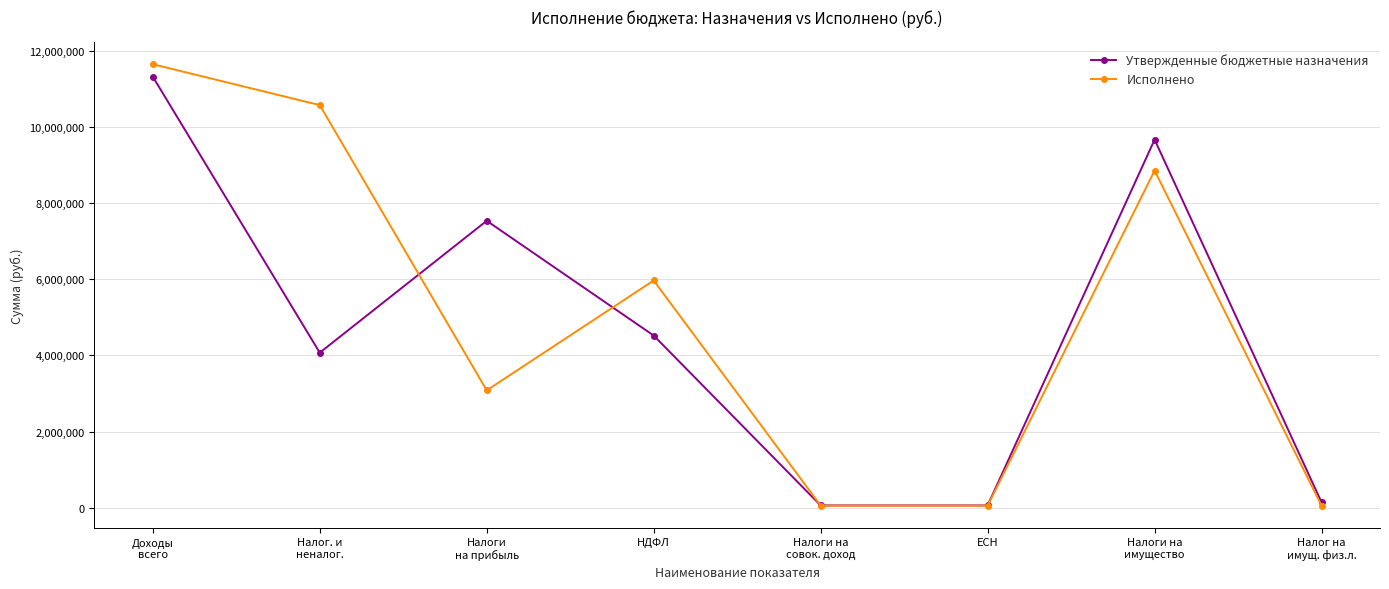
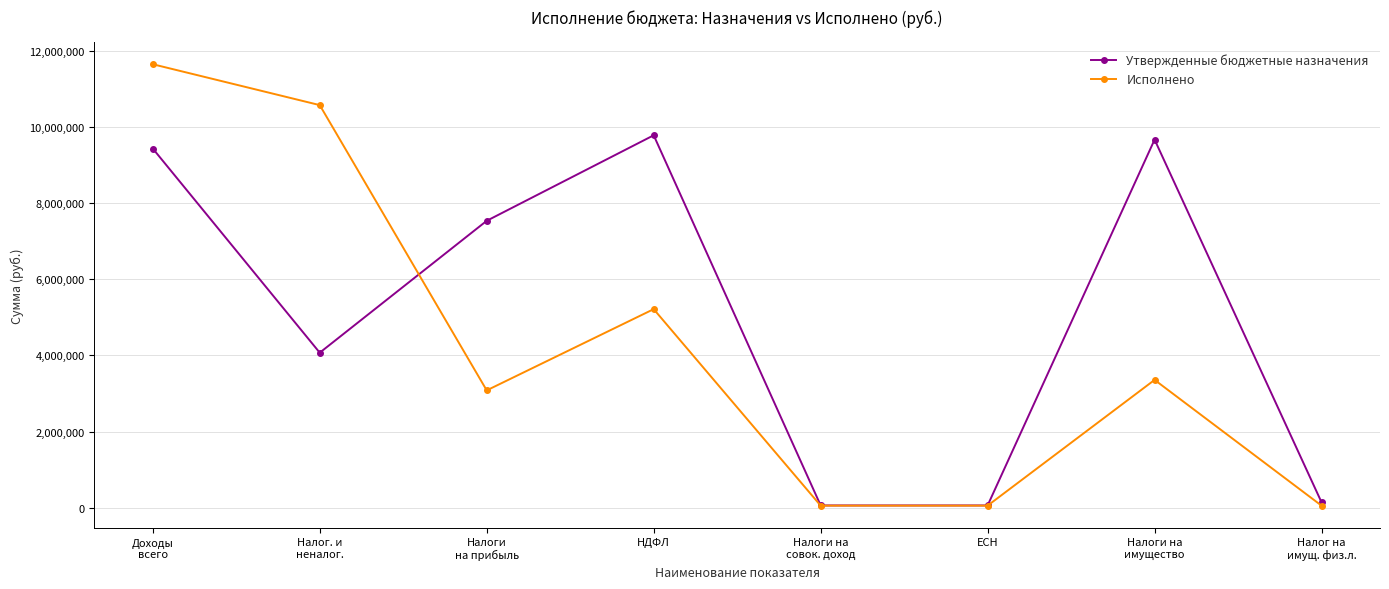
Утвержденные бюджетные назначения, Доходы всего: 11,300,000 -> 9,400,000
Утвержденные бюджетные назначения, НДФЛ: 4,500,000 -> 9,800,000
Исполнено, НДФЛ: 6,000,000 -> 5,200,000
Исполнено, Налоги на имущество: 8,900,000 -> 3,400,000
